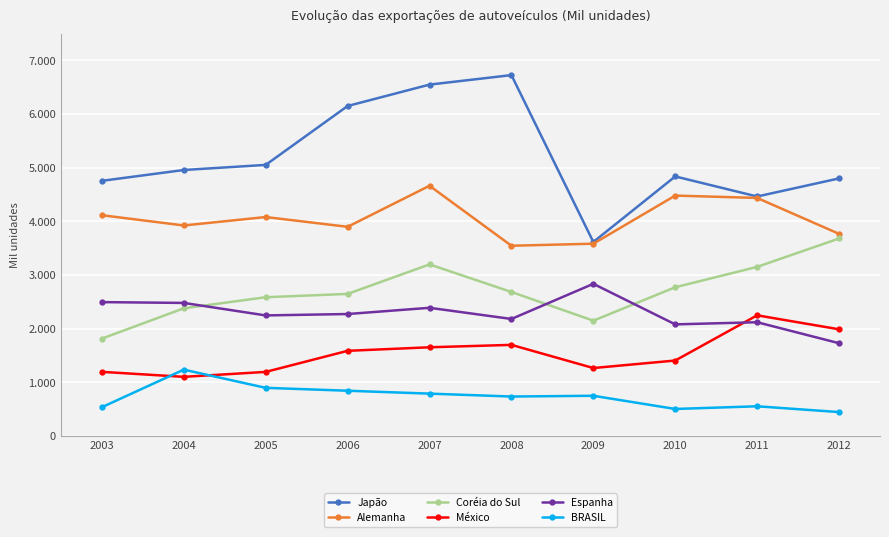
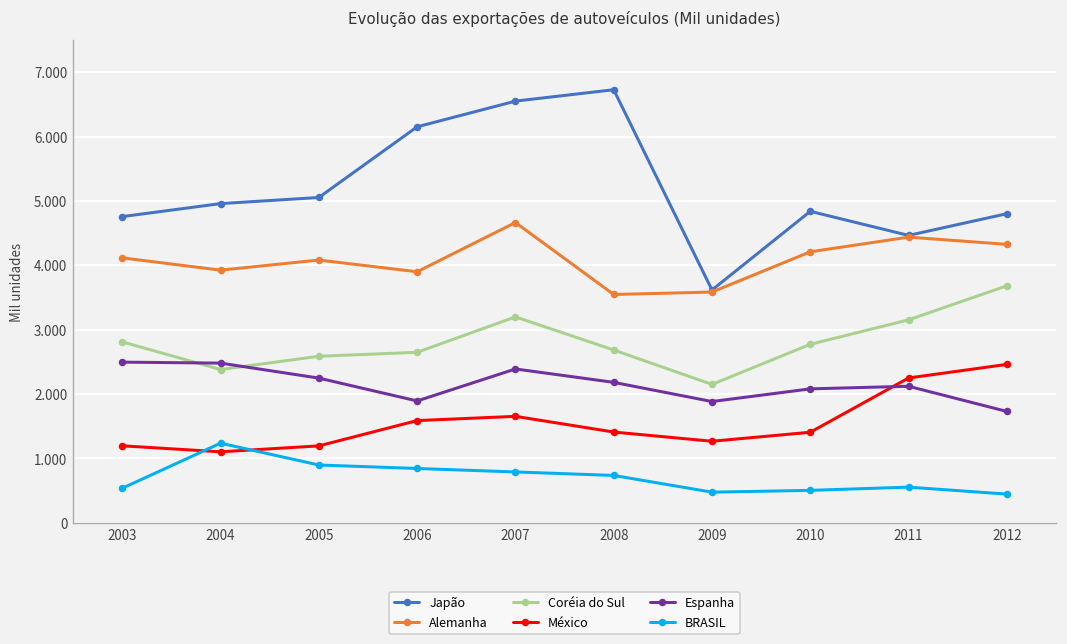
Coréia do Sul, 2003: 1.8 -> 2.8
Espanha, 2006: 2.3 -> 1.9
México, 2008: 1.7 -> 1.4
Espanha, 2009: 2.8 -> 1.9
BRASIL, 2009: 0.7 -> 0.5
Alemanha, 2010: 4.5 -> 4.2
Alemanha, 2012: 3.8 -> 4.3
México, 2012: 2.0 -> 2.5
